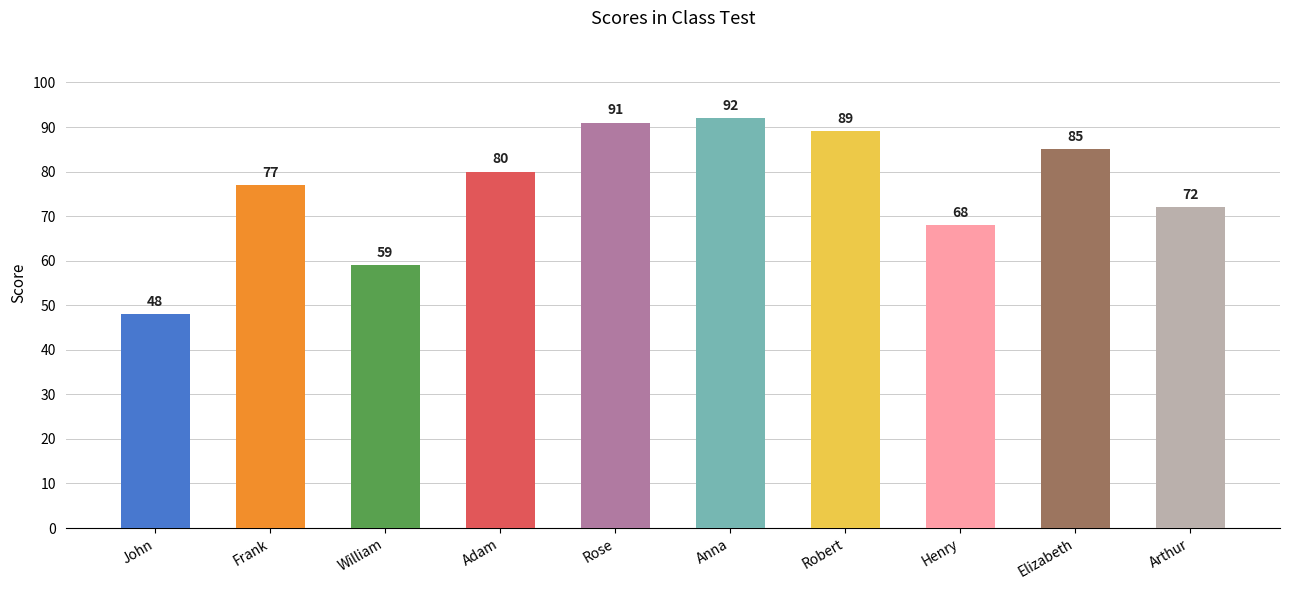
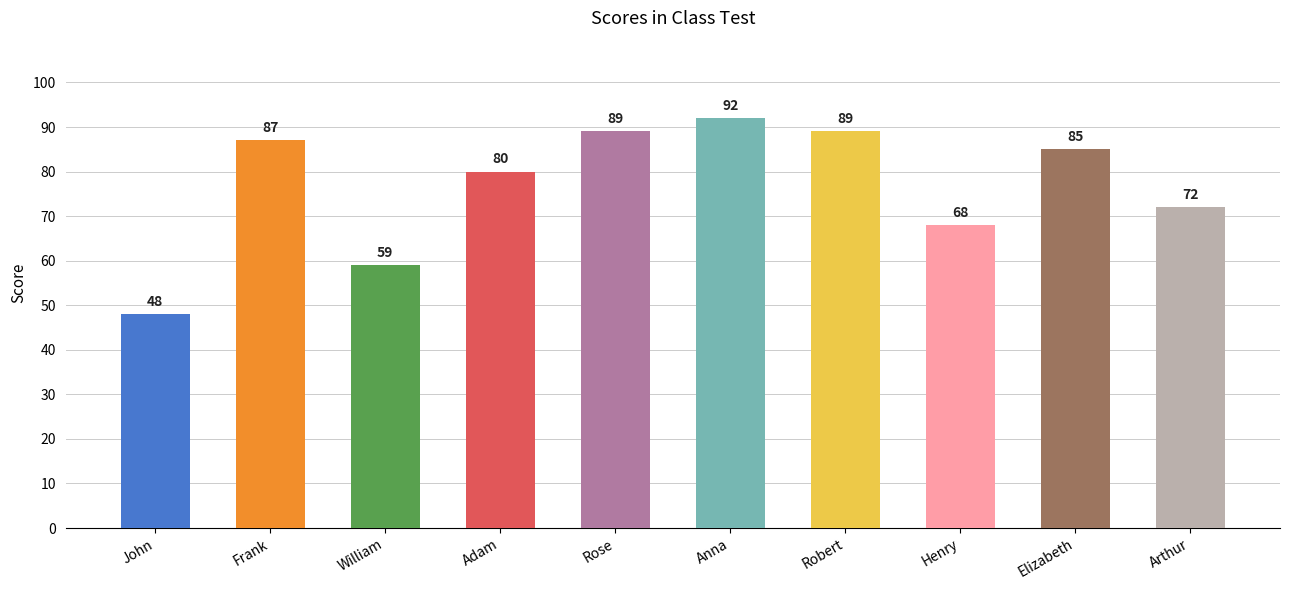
Frank: 77 -> 87
Rose: 91 -> 89
